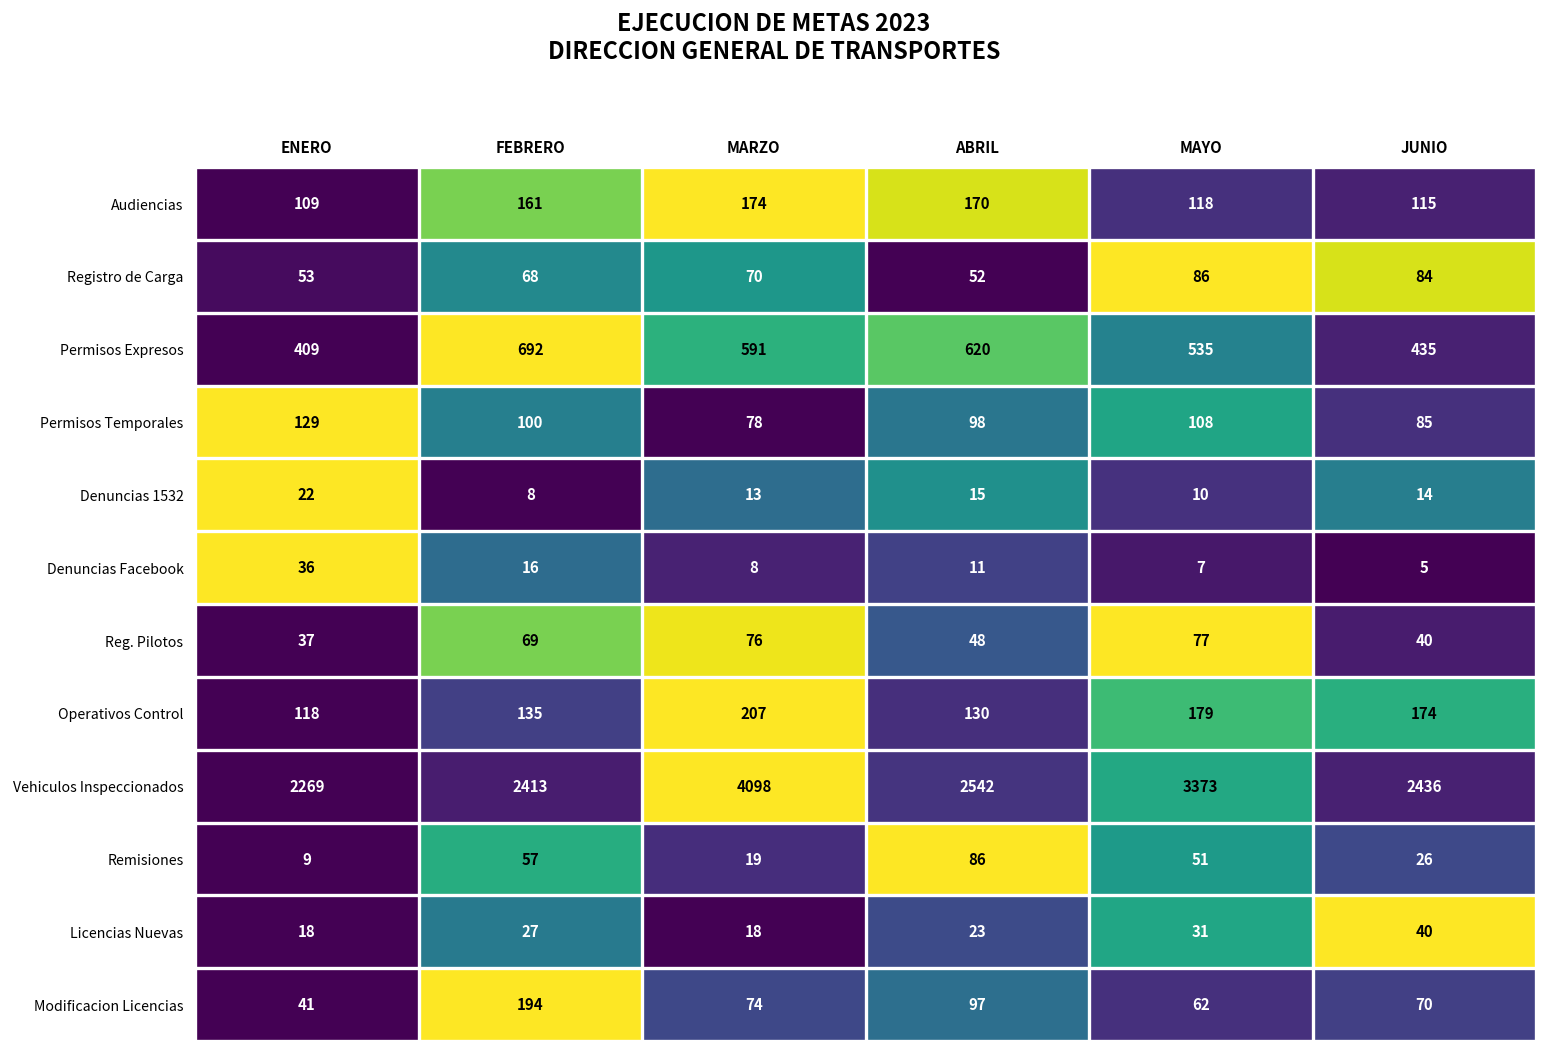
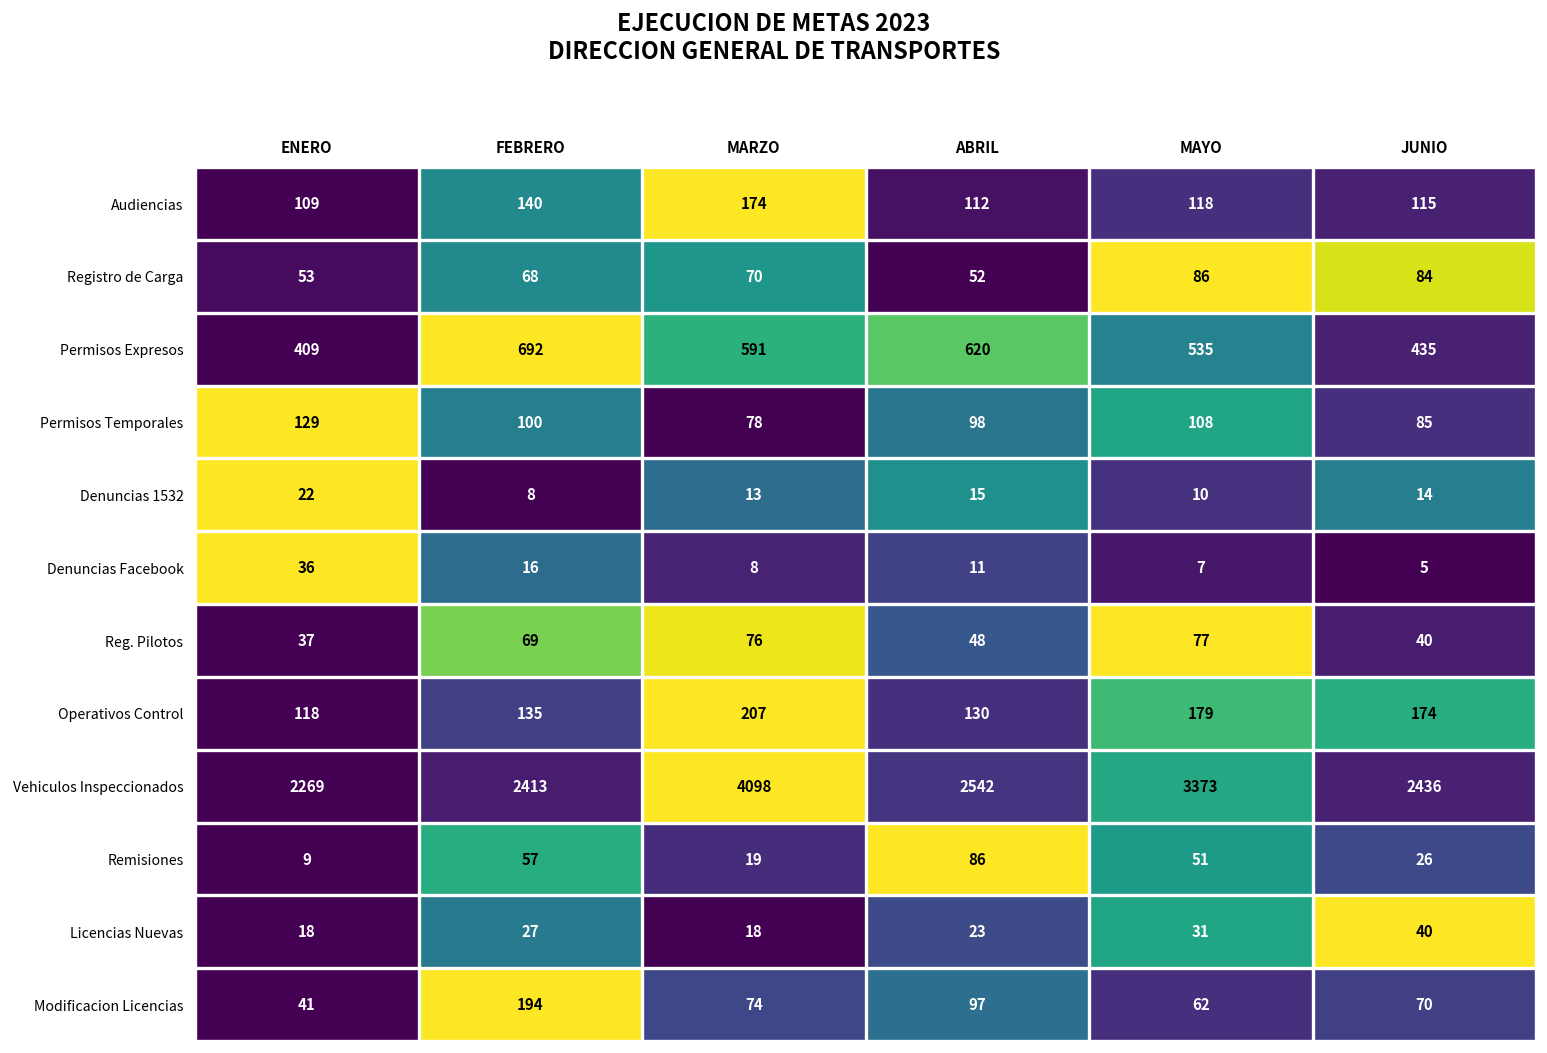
Audiencias, FEBRERO: 161 -> 140
Audiencias, ABRIL: 170 -> 112
